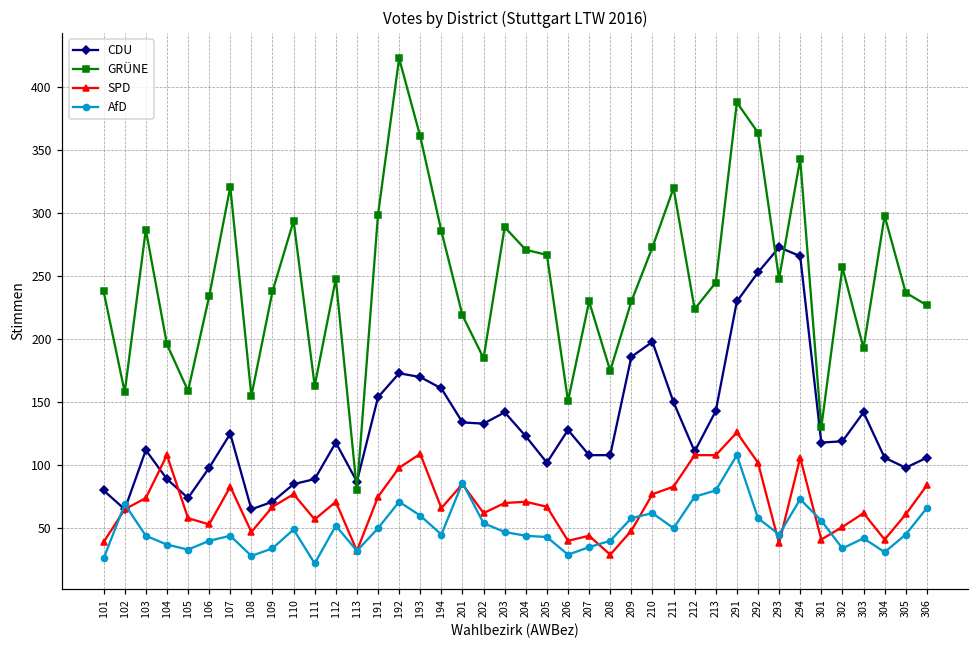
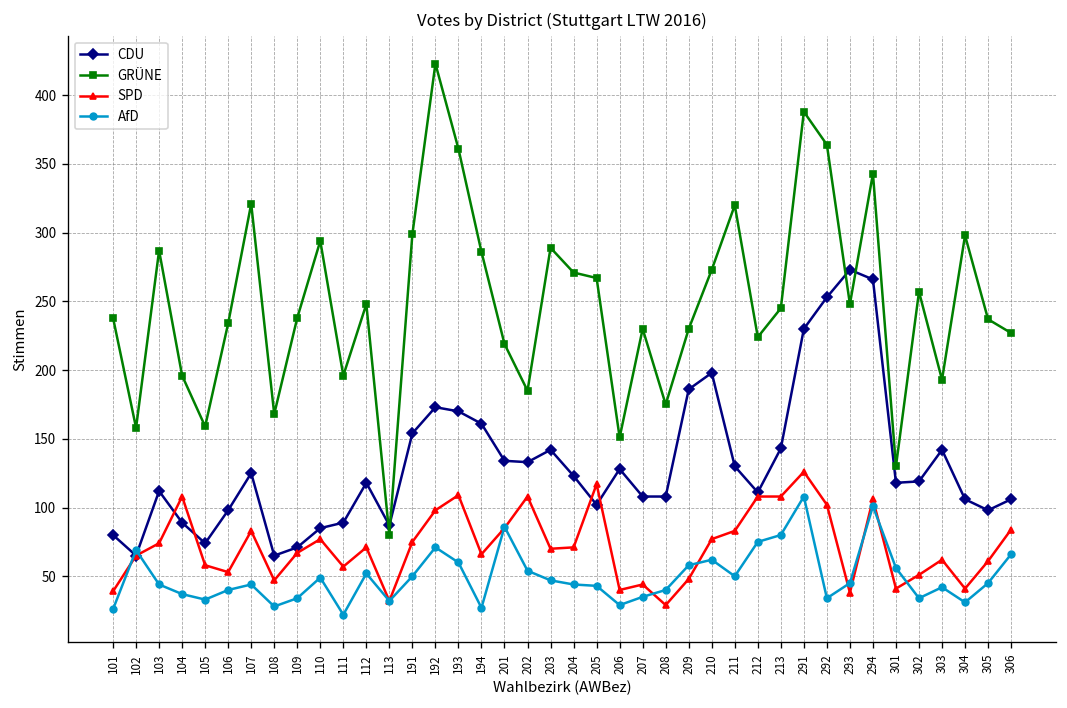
GRÜNE, 108: 155 -> 168
GRÜNE, 111: 163 -> 196
AfD, 194: 45 -> 27
SPD, 202: 62 -> 108
SPD, 205: 67 -> 117
CDU, 211: 150 -> 130
AfD, 292: 58 -> 34
AfD, 294: 73 -> 101
